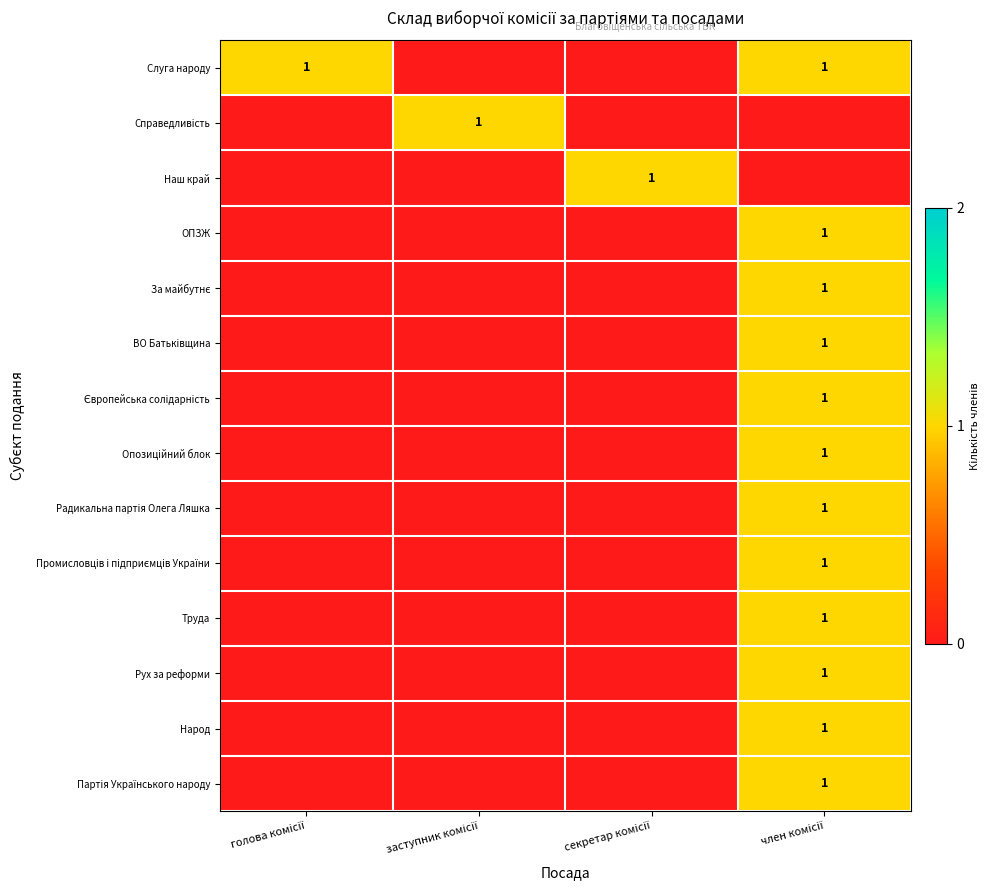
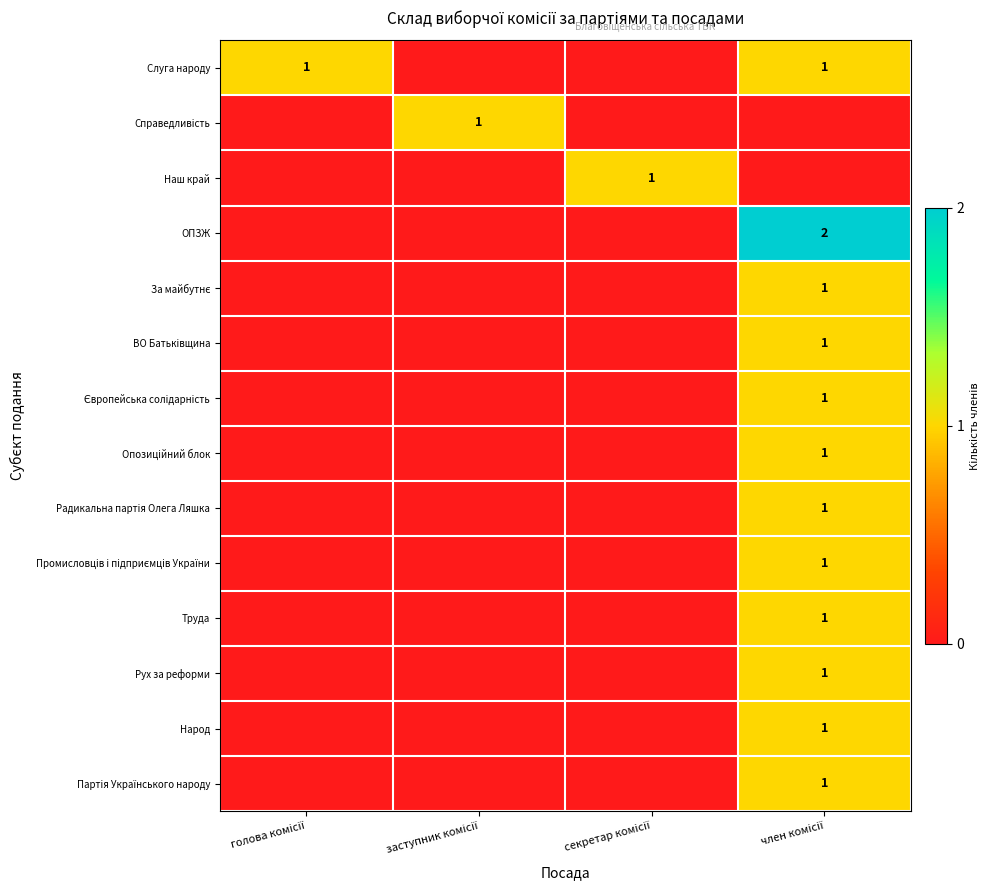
ОПЗЖ, член комісії: 1 -> 2
